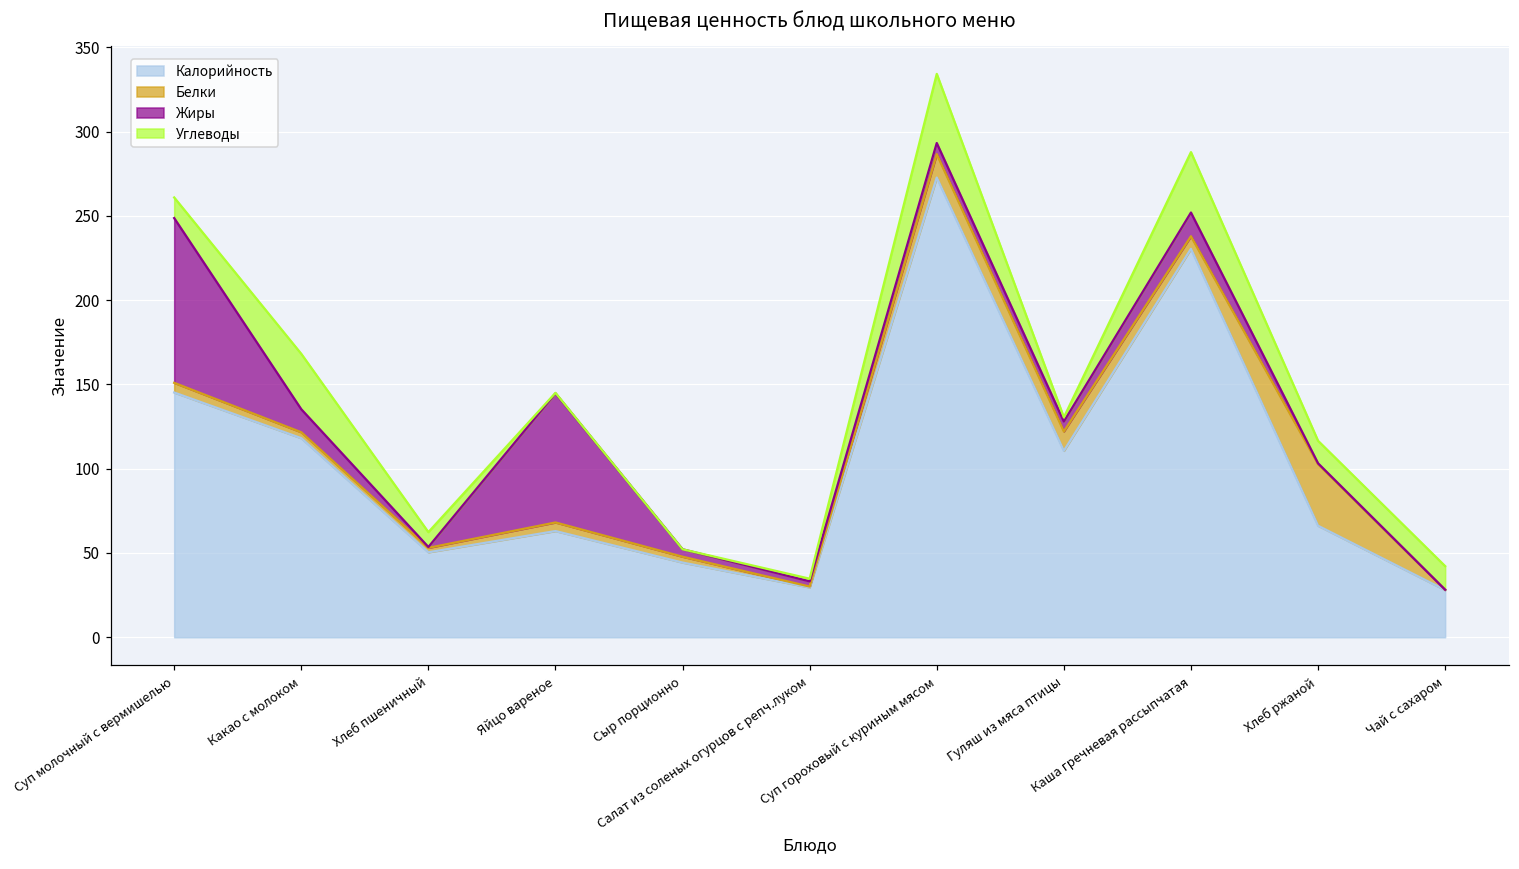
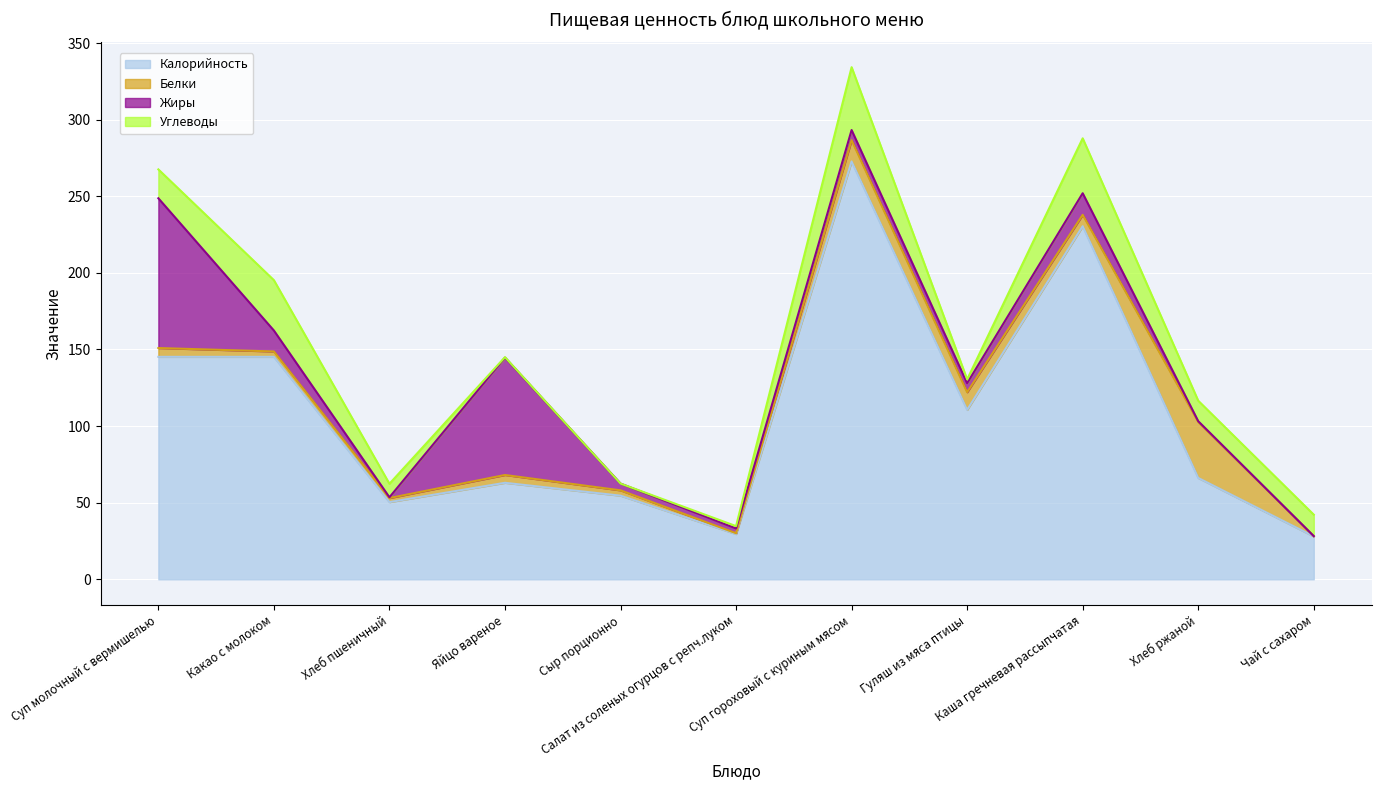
Углеводы, Суп молочный с вермишелью: 12 -> 19
Калорийность, Какао с молоком: 118 -> 145
Калорийность, Сыр порционно: 44 -> 55
